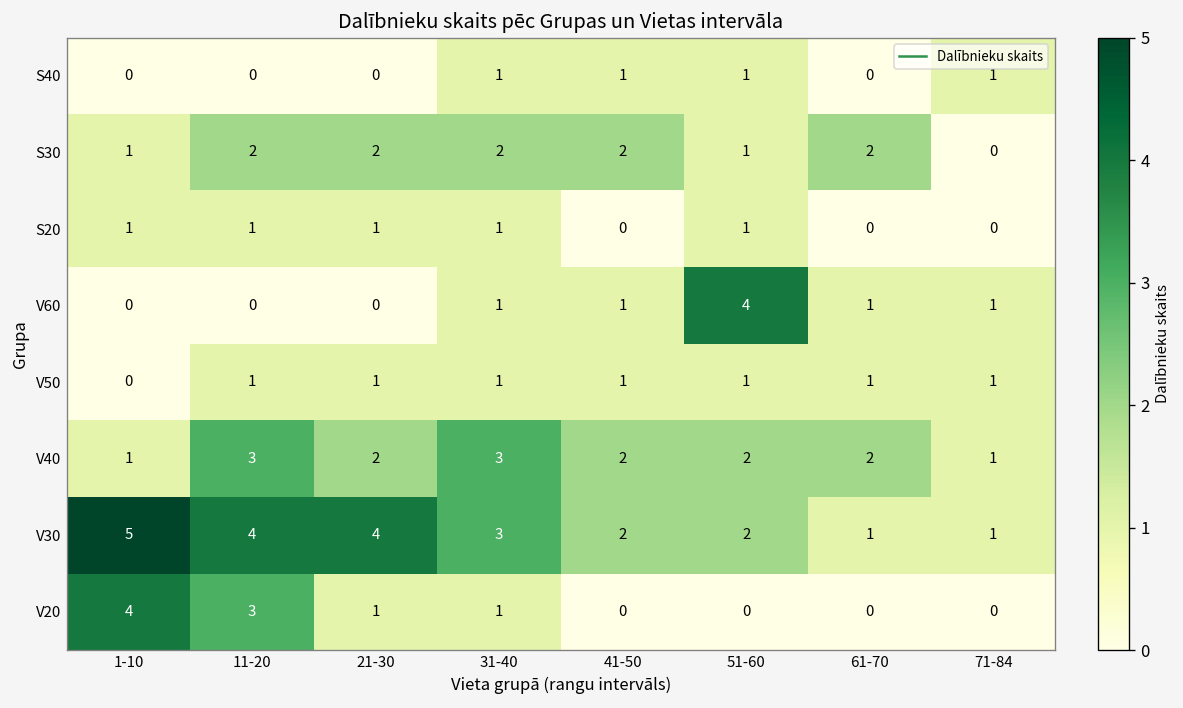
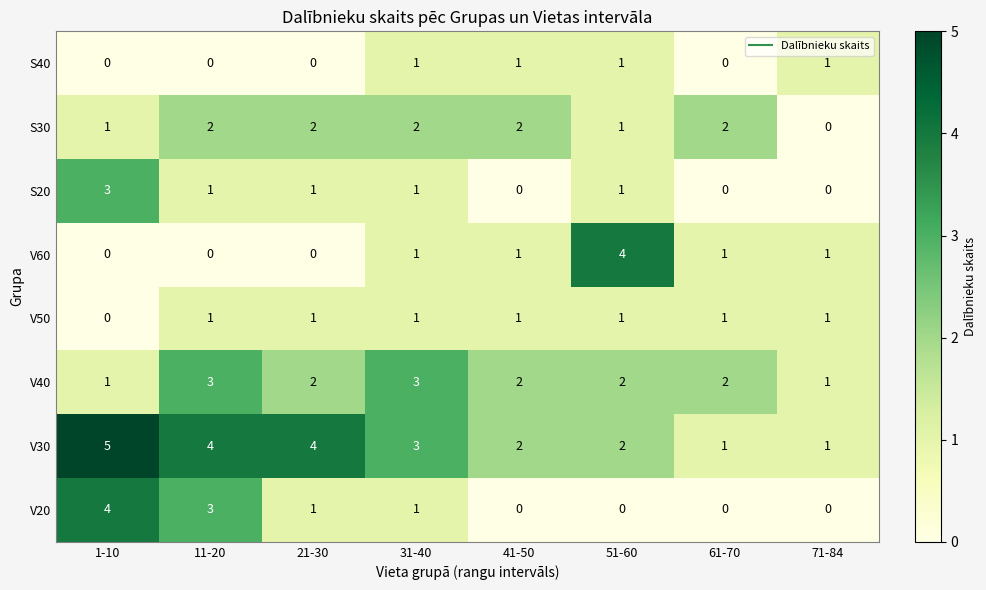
S20, 1-10: 1 -> 3
